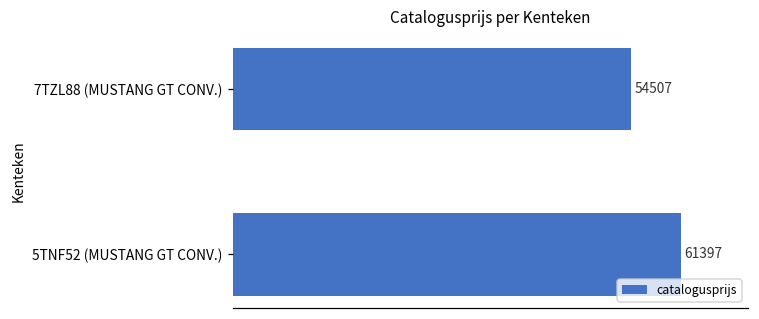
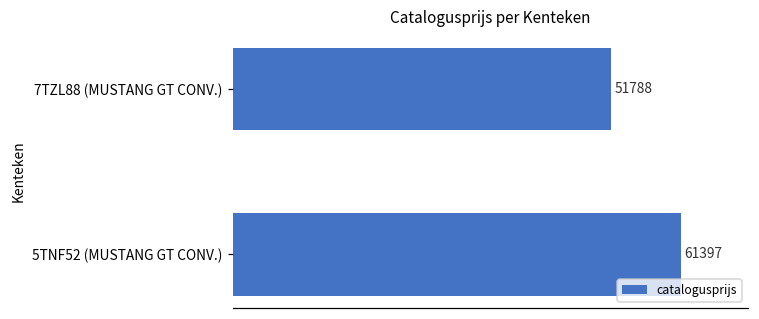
7TZL88 (MUSTANG GT CONV.): 54507 -> 51788
